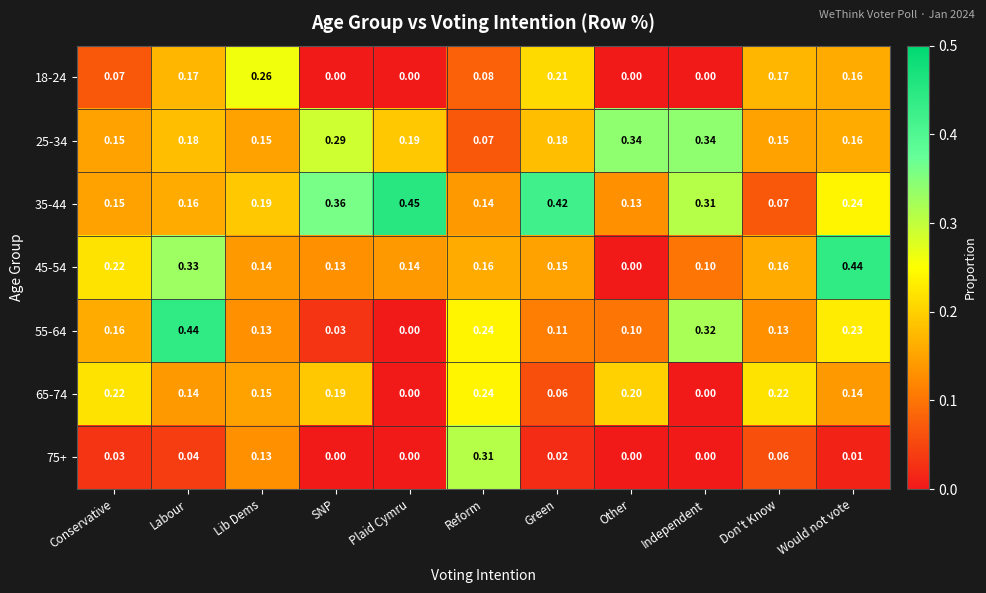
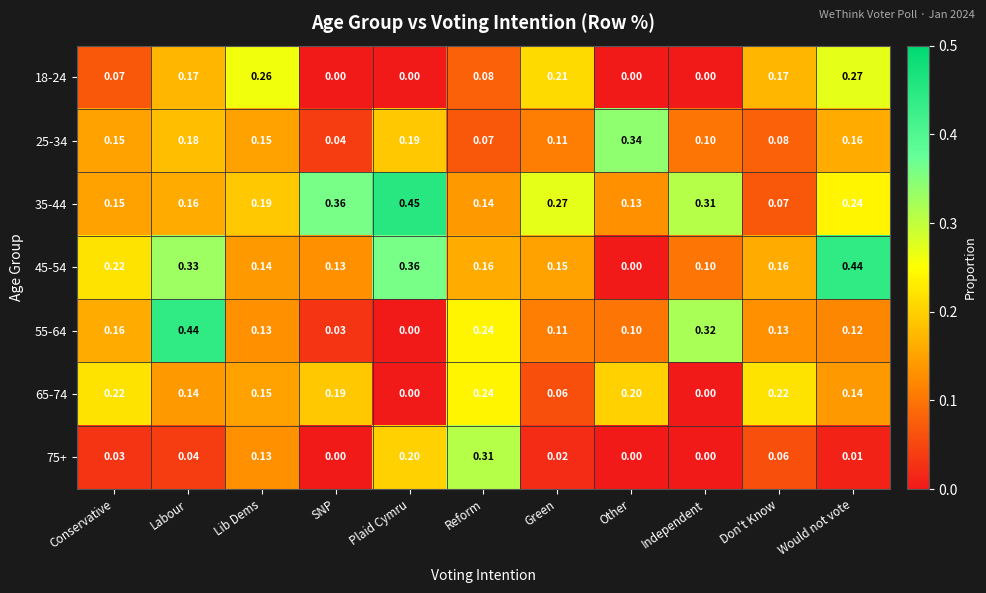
18-24, Would not vote: 0.16 -> 0.27
25-34, SNP: 0.29 -> 0.04
25-34, Green: 0.18 -> 0.11
25-34, Independent: 0.34 -> 0.10
25-34, Don't Know: 0.15 -> 0.08
35-44, Green: 0.42 -> 0.27
45-54, Plaid Cymru: 0.14 -> 0.36
55-64, Would not vote: 0.23 -> 0.12
75+, Plaid Cymru: 0.00 -> 0.20
